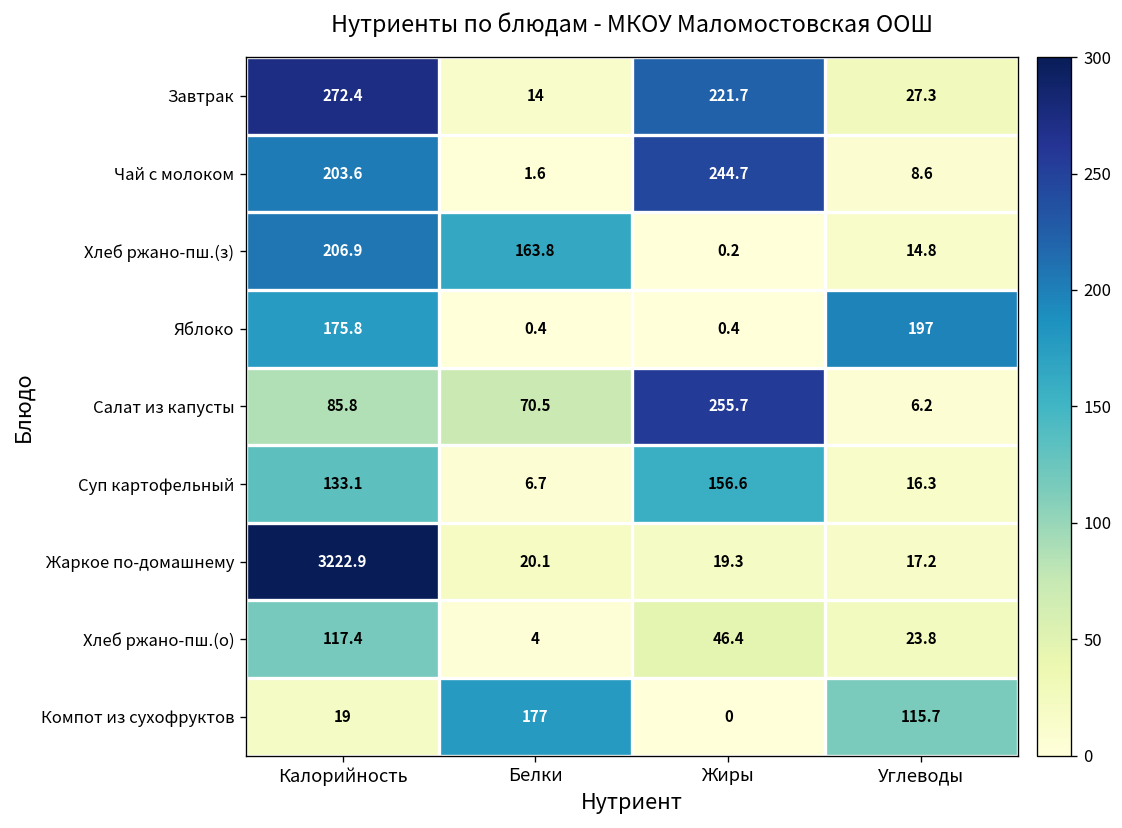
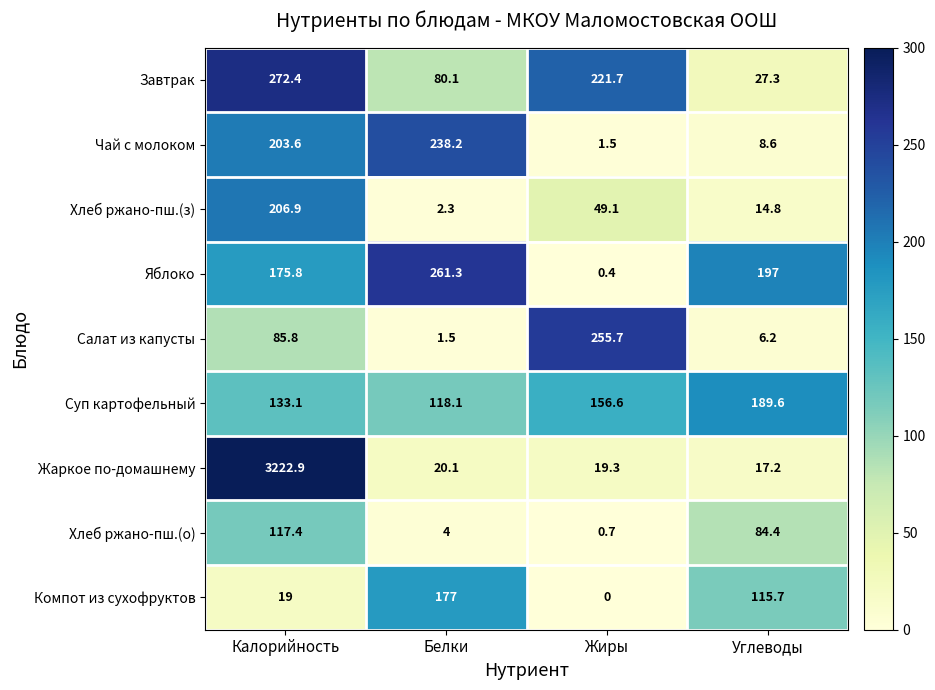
Завтрак, Белки: 14 -> 80.1
Чай с молоком, Белки: 1.6 -> 238.2
Чай с молоком, Жиры: 244.7 -> 1.5
Хлеб ржано-пш.(з), Белки: 163.8 -> 2.3
Хлеб ржано-пш.(з), Жиры: 0.2 -> 49.1
Яблоко, Белки: 0.4 -> 261.3
Салат из капусты, Белки: 70.5 -> 1.5
Суп картофельный, Белки: 6.7 -> 118.1
Суп картофельный, Углеводы: 16.3 -> 189.6
Хлеб ржано-пш.(о), Жиры: 46.4 -> 0.7
Хлеб ржано-пш.(о), Углеводы: 23.8 -> 84.4
